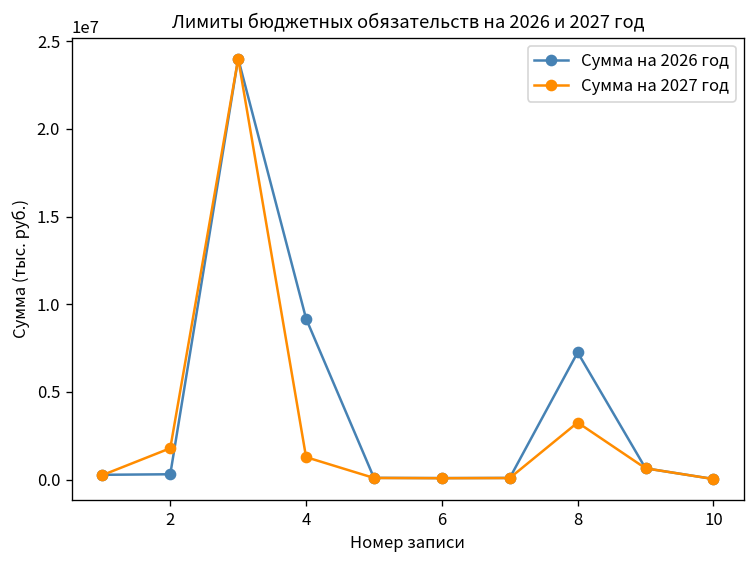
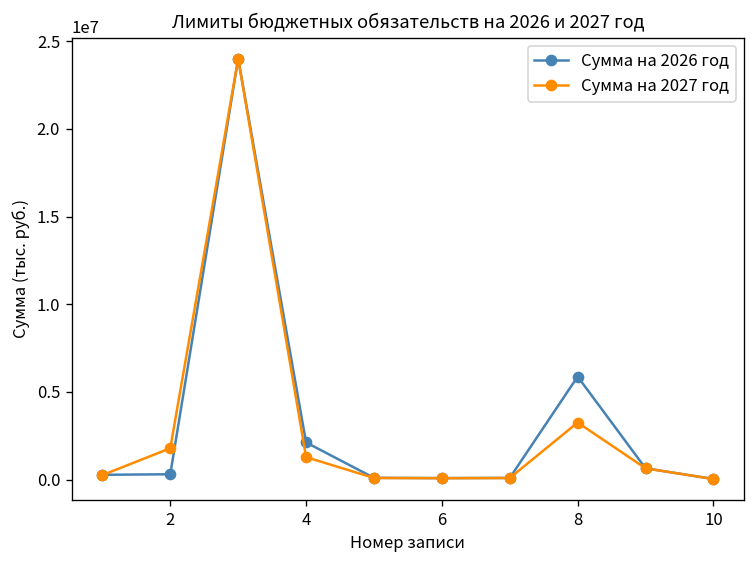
Сумма на 2026 год, 4: 9200000 -> 2100000
Сумма на 2026 год, 8: 7300000 -> 5900000
